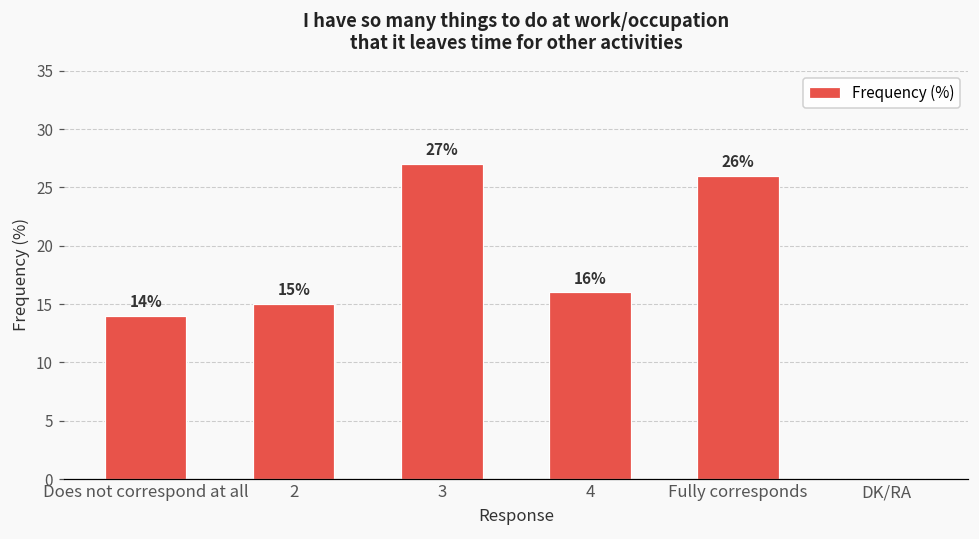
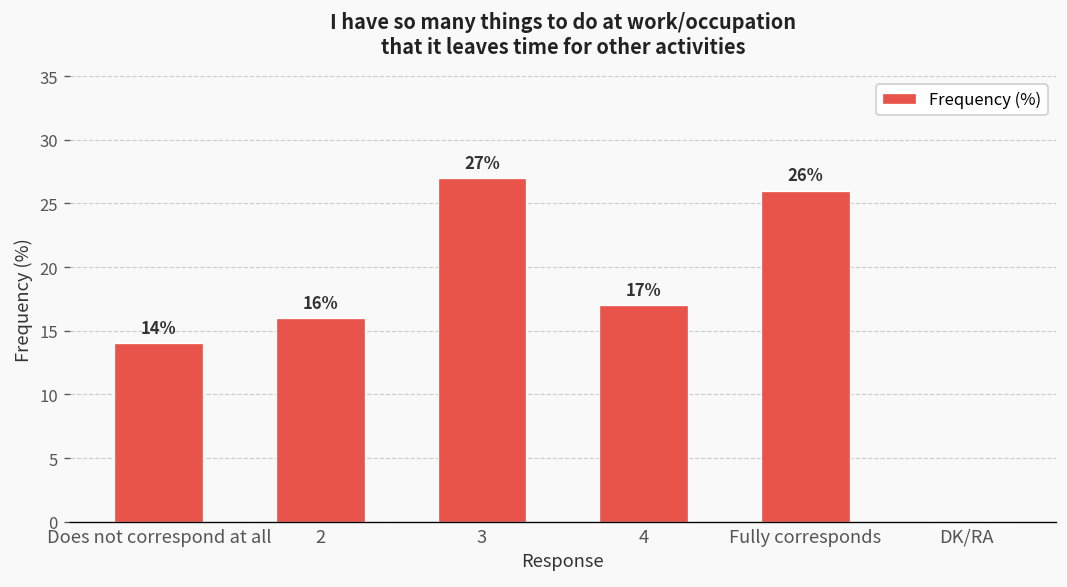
2: 15% -> 16%
4: 16% -> 17%
